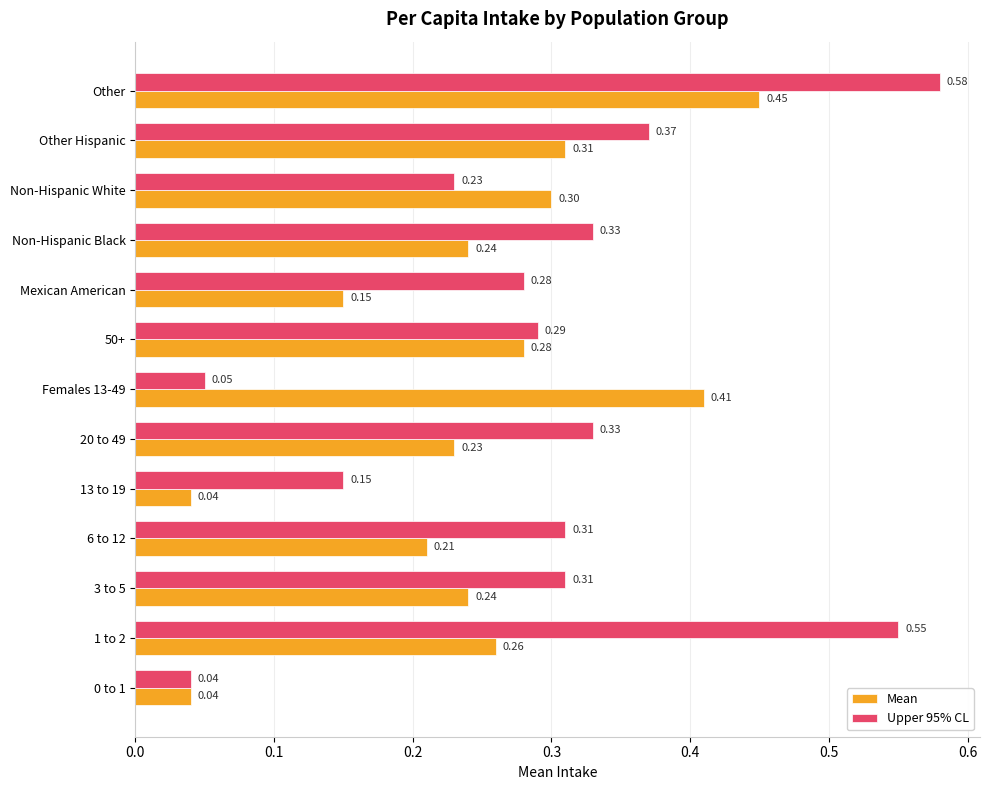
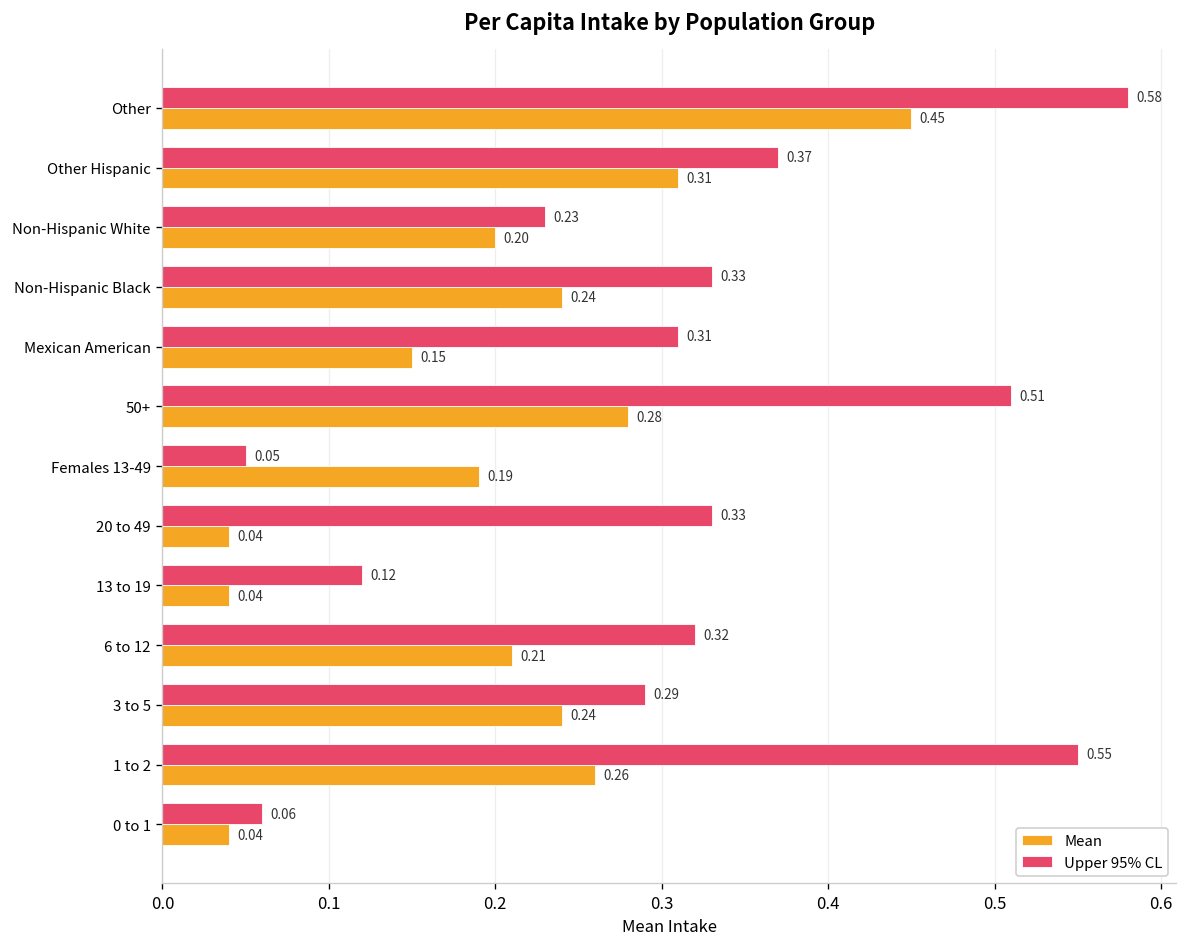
Mean, Non-Hispanic White: 0.30 -> 0.20
Upper 95% CL, Mexican American: 0.28 -> 0.31
Upper 95% CL, 50+: 0.29 -> 0.51
Mean, Females 13-49: 0.41 -> 0.19
Mean, 20 to 49: 0.23 -> 0.04
Upper 95% CL, 13 to 19: 0.15 -> 0.12
Upper 95% CL, 6 to 12: 0.31 -> 0.32
Upper 95% CL, 3 to 5: 0.31 -> 0.29
Upper 95% CL, 0 to 1: 0.04 -> 0.06
